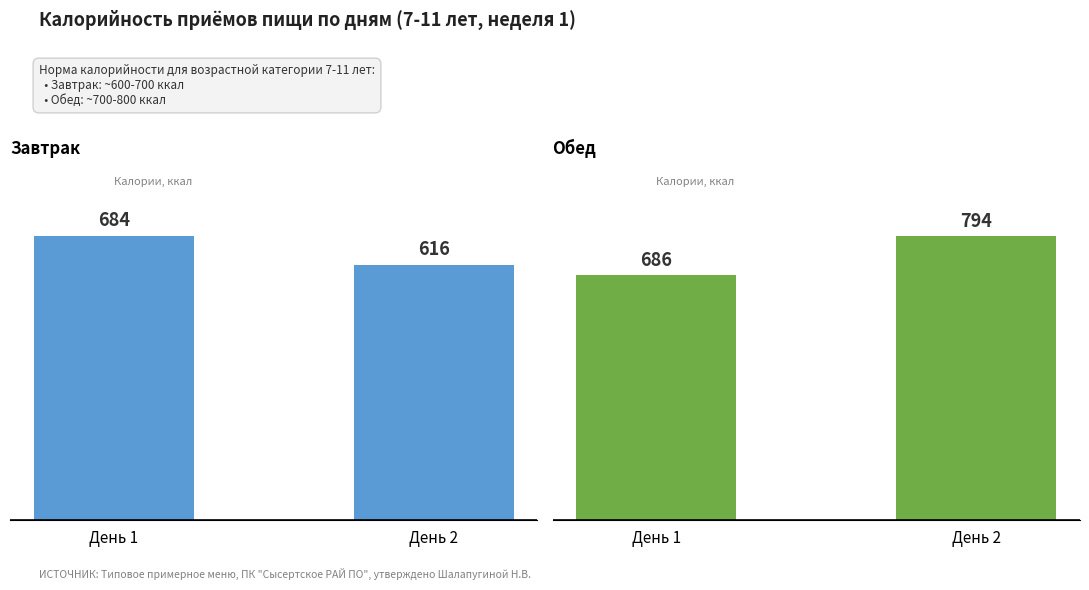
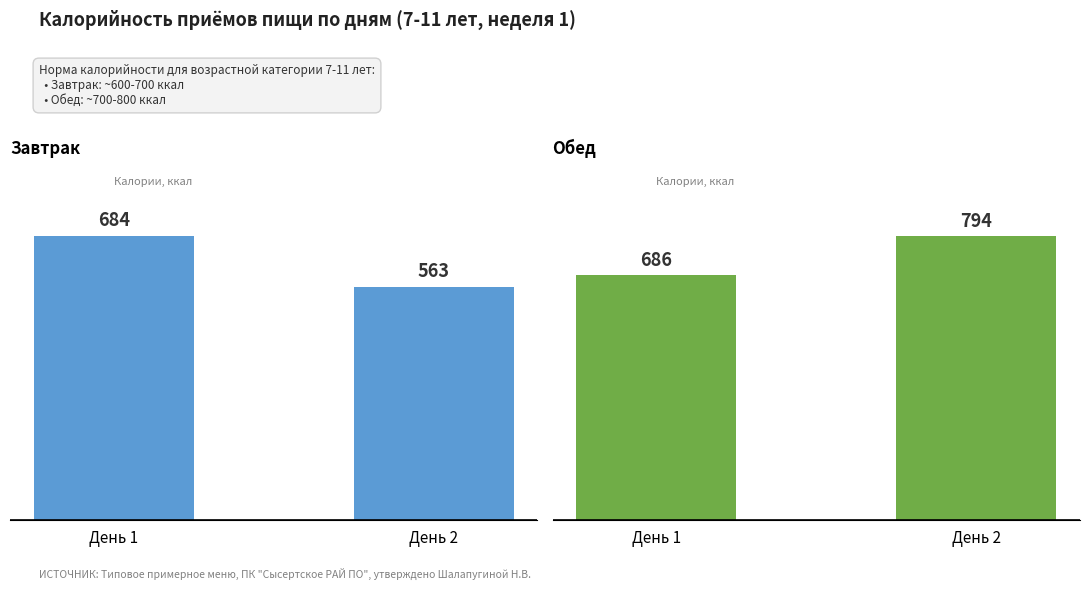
Завтрак, День 2: 616 -> 563
